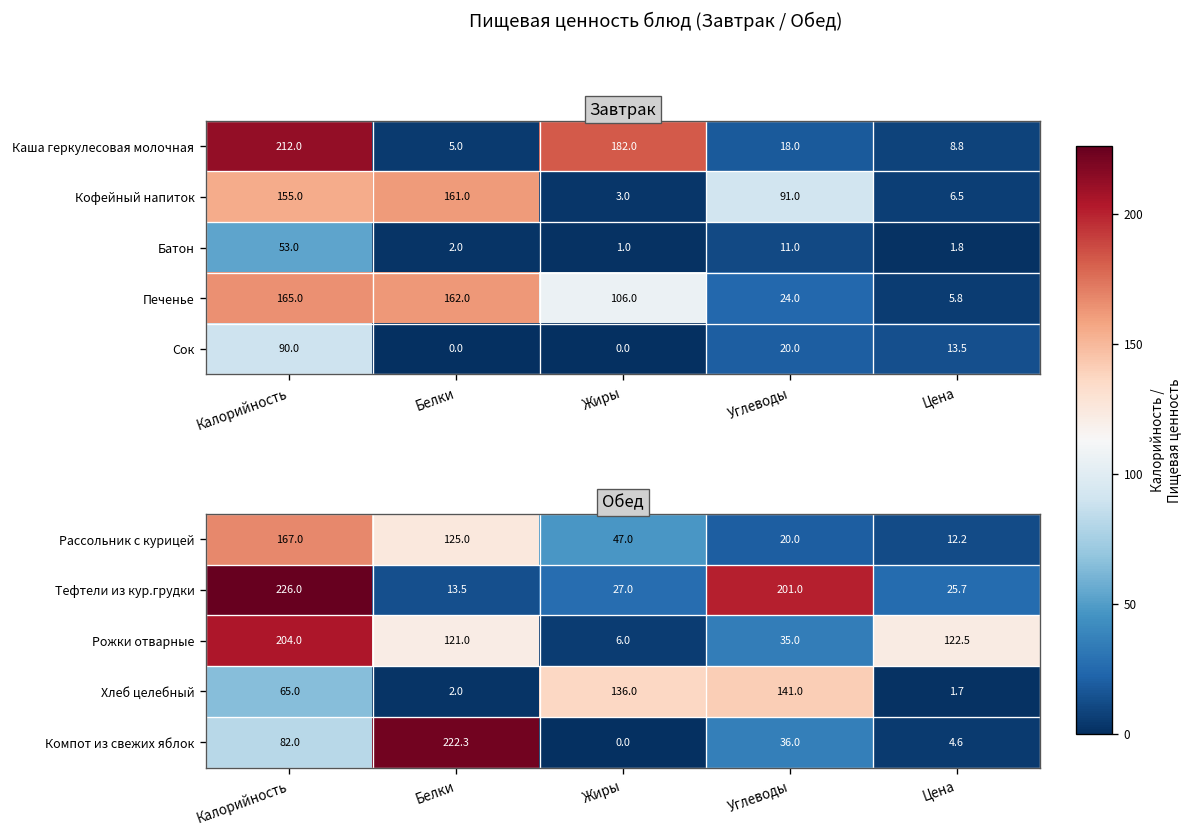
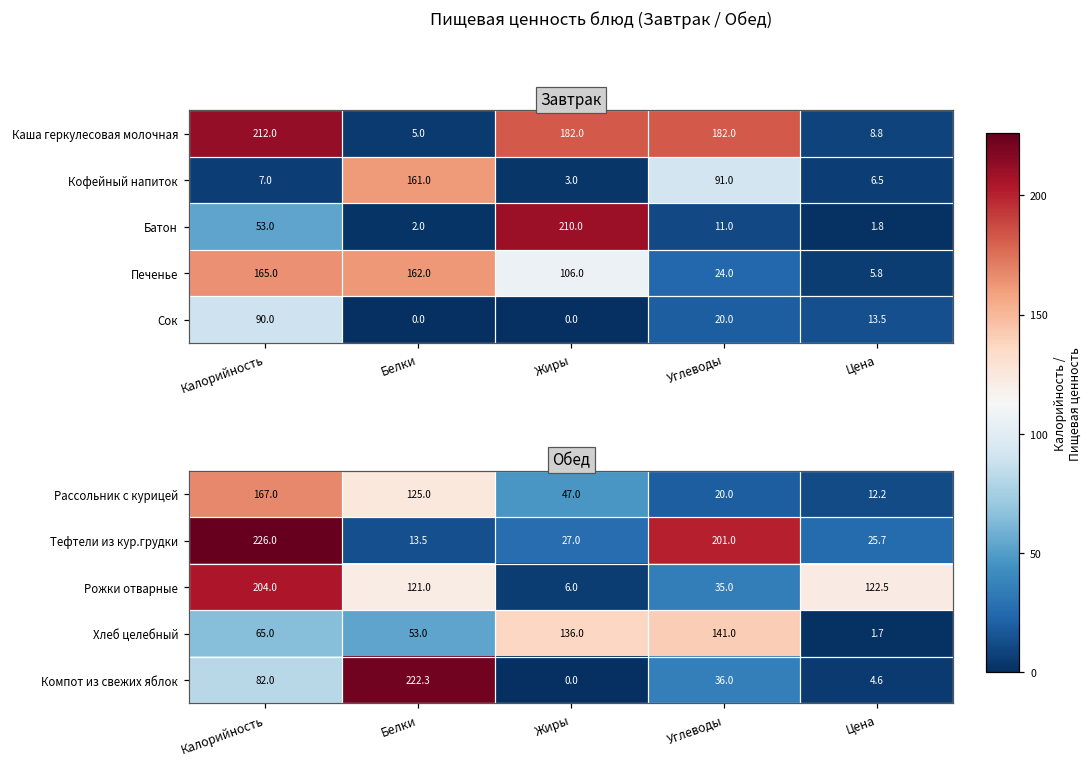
Завтрак, Каша геркулесовая молочная, Углеводы: 18.0 -> 182.0
Завтрак, Кофейный напиток, Калорийность: 155.0 -> 7.0
Завтрак, Батон, Жиры: 1.0 -> 210.0
Обед, Хлеб целебный, Белки: 2.0 -> 53.0
